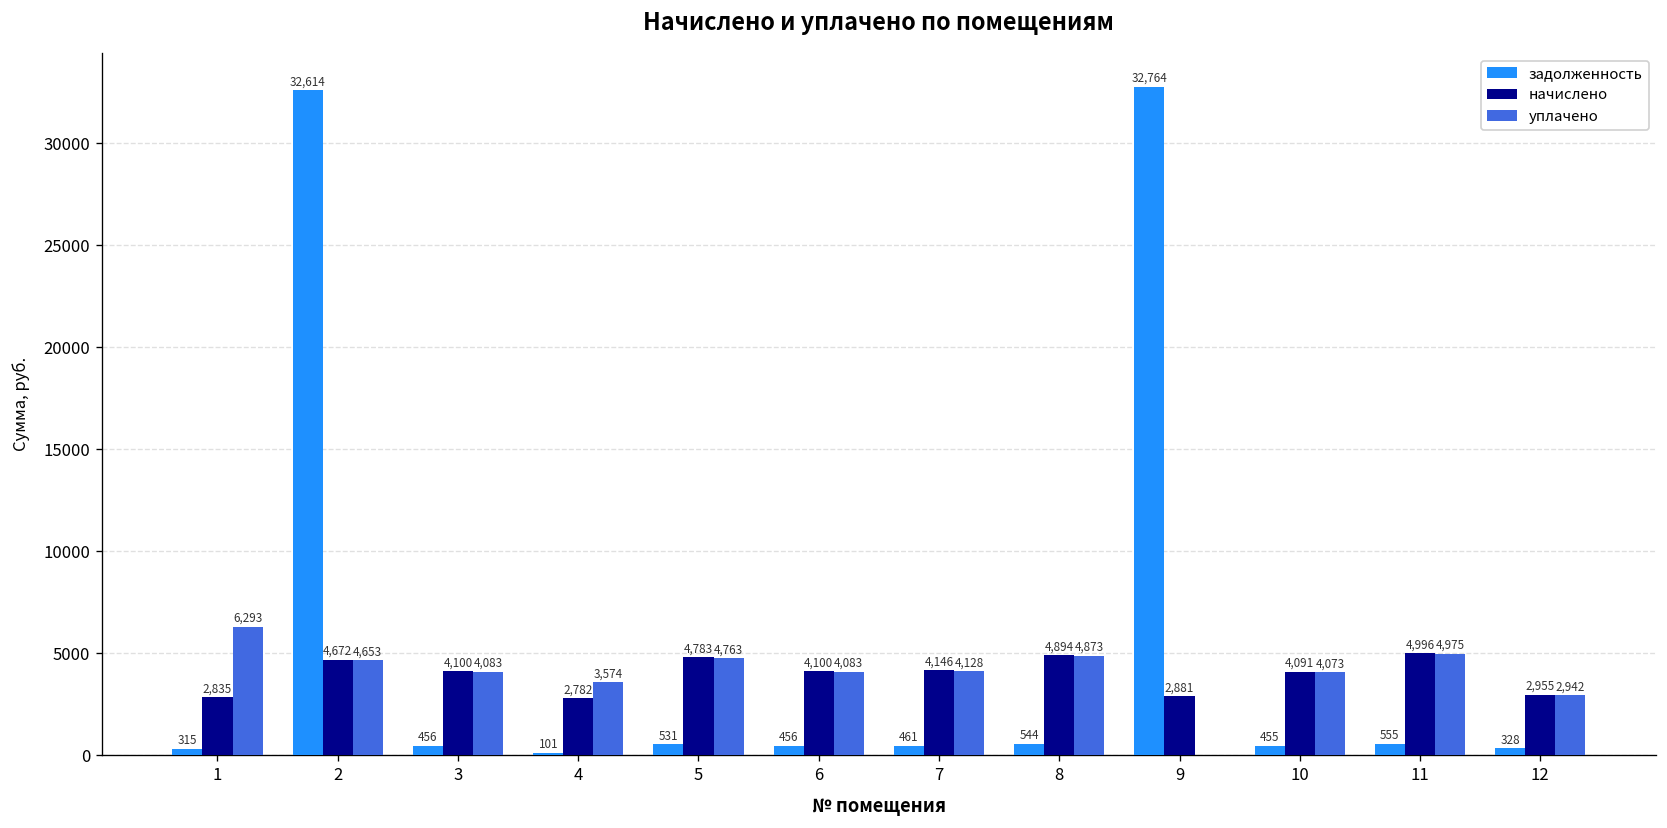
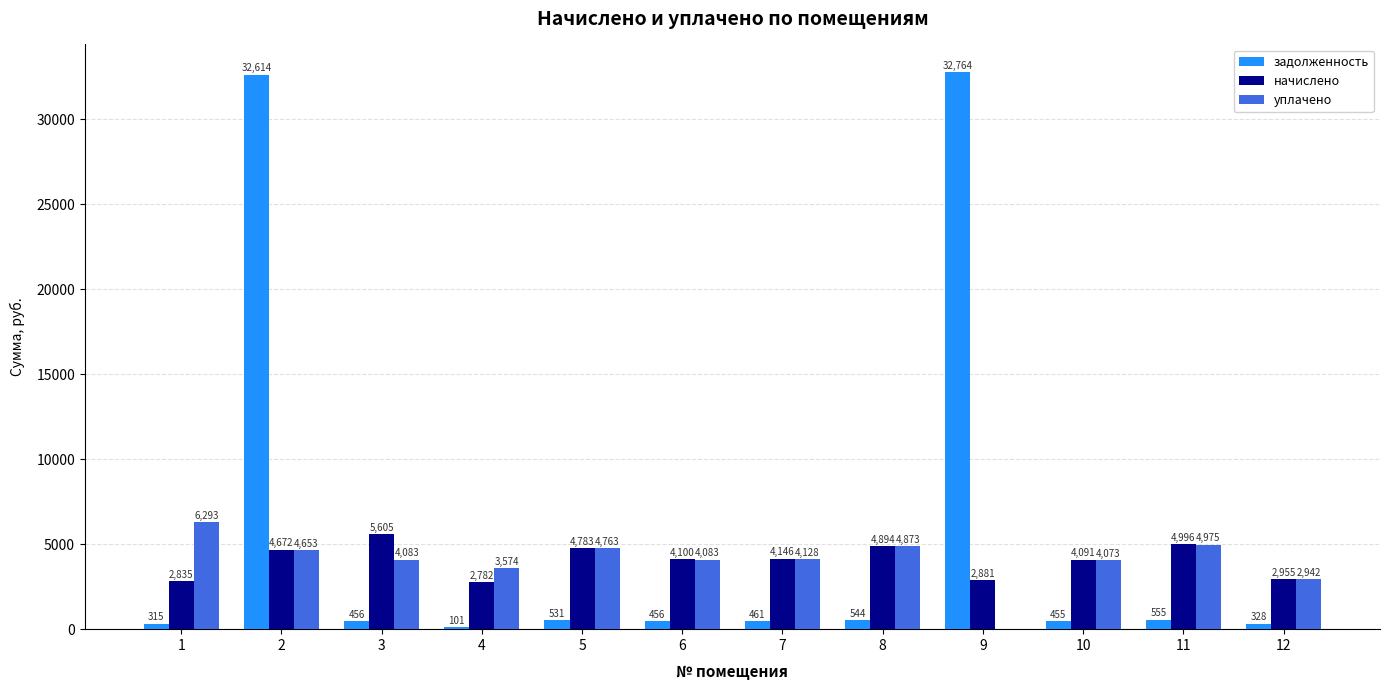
начислено, 3: 4,100 -> 5,605
